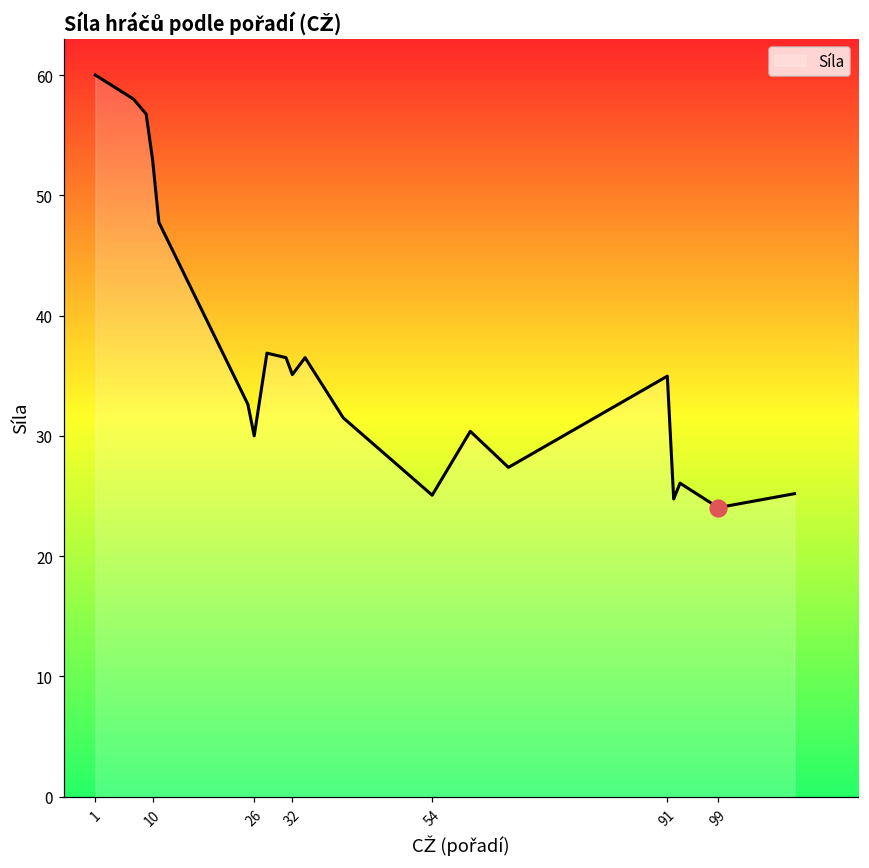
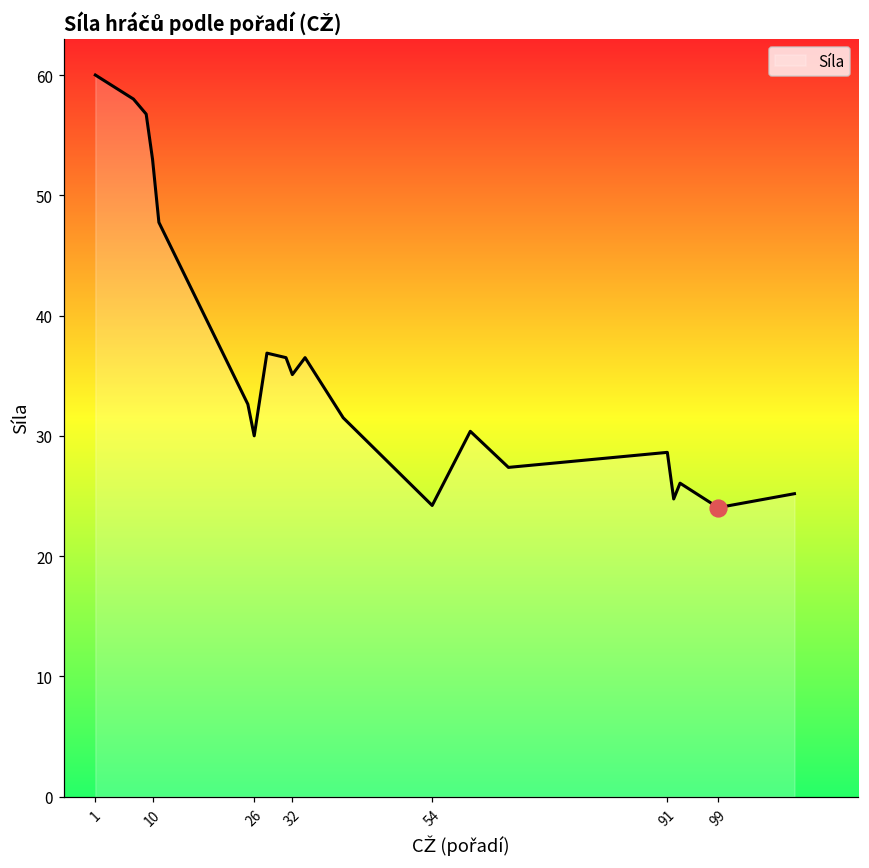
Síla, 54: 25.1 -> 24.2
Síla, 91: 35.0 -> 28.6
